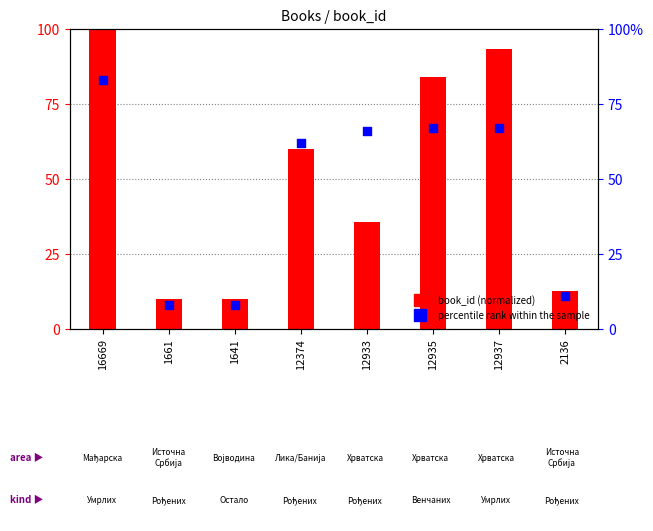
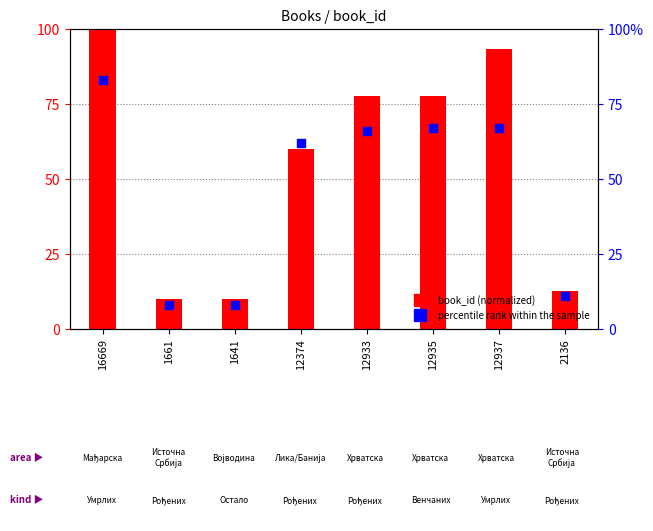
book_id (normalized), 12933: 36 -> 78
book_id (normalized), 12935: 84 -> 78
